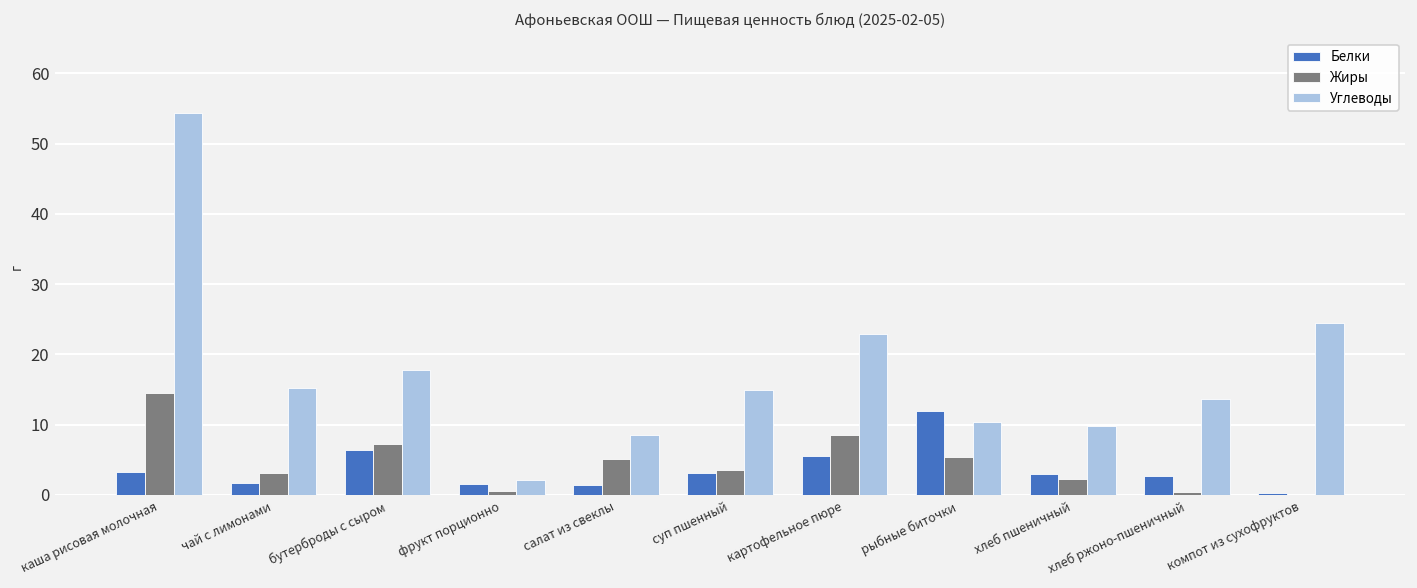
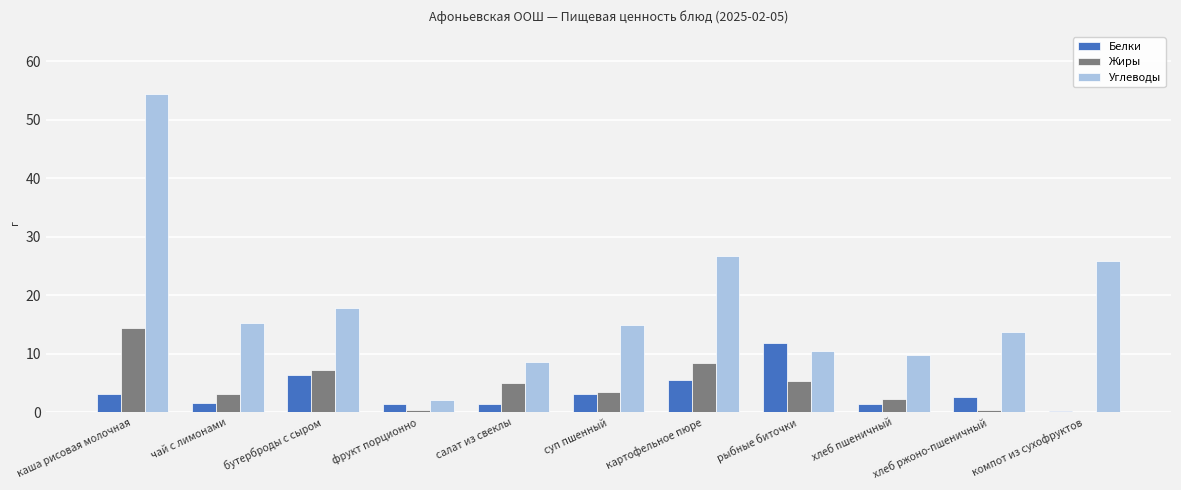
Углеводы, картофельное пюре: 23 -> 27
Белки, хлеб пшеничный: 3 -> 2
Углеводы, компот из сухофруктов: 24 -> 26
